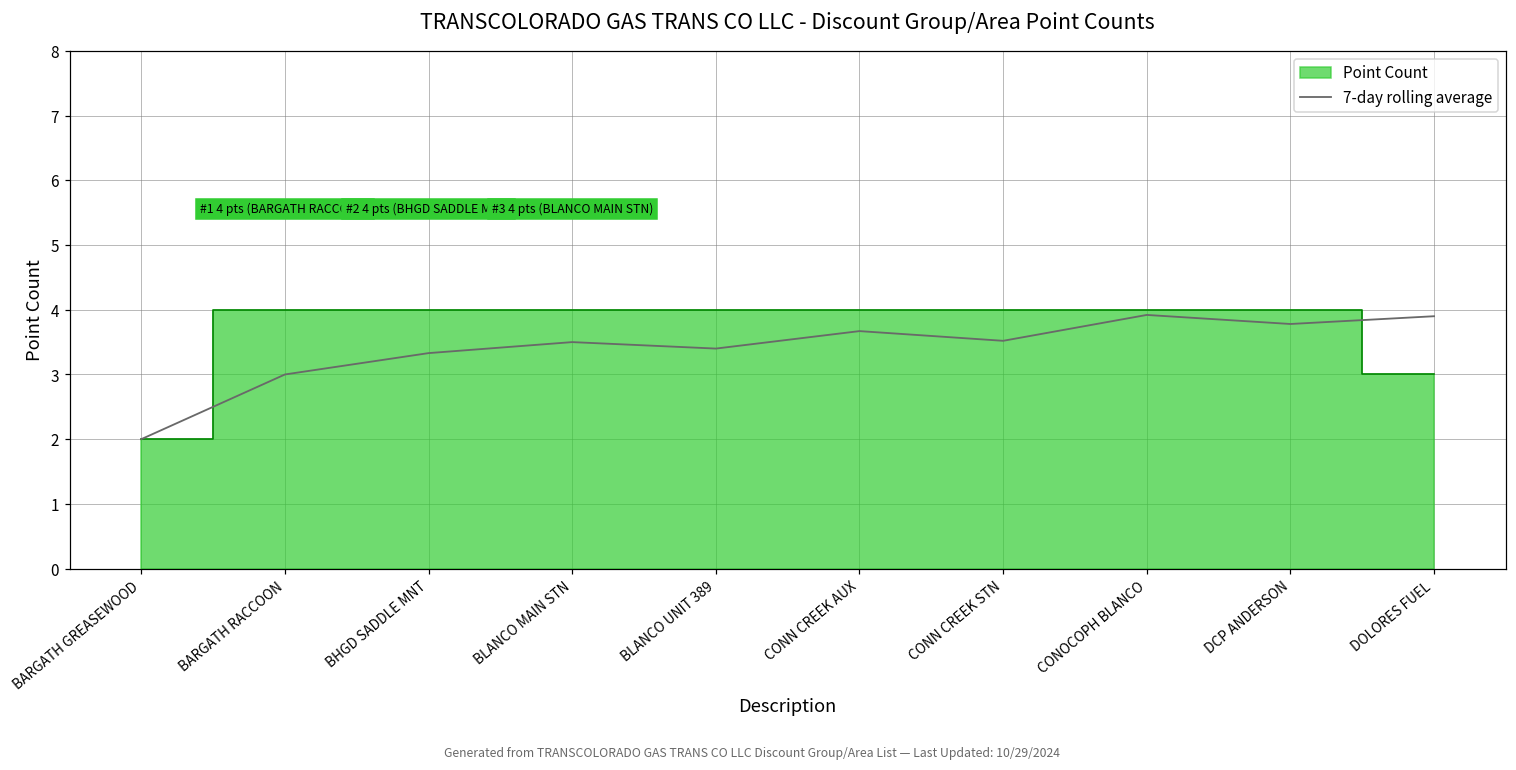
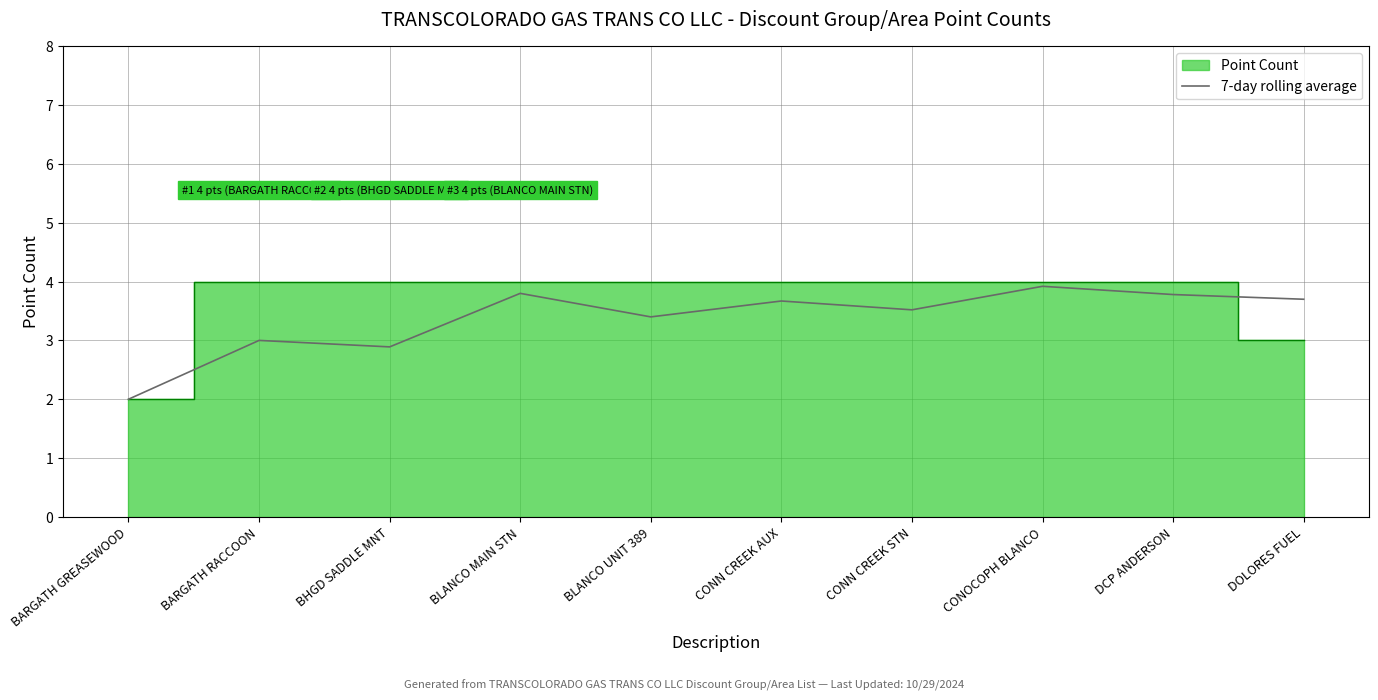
7-day rolling average, BHGD SADDLE MNT: 3.3 -> 2.9
7-day rolling average, BLANCO MAIN STN: 3.5 -> 3.8
7-day rolling average, DOLORES FUEL: 3.9 -> 3.7
